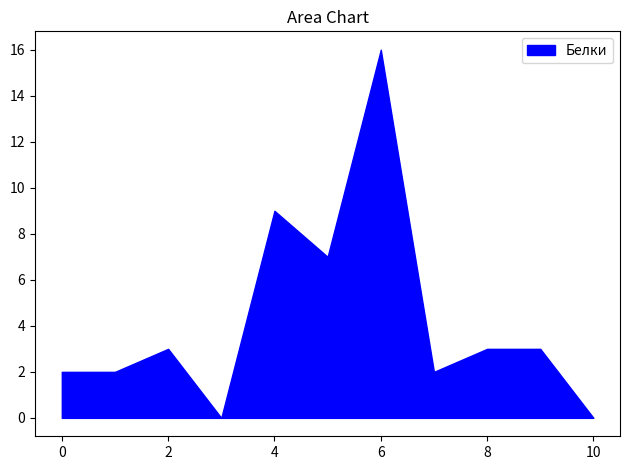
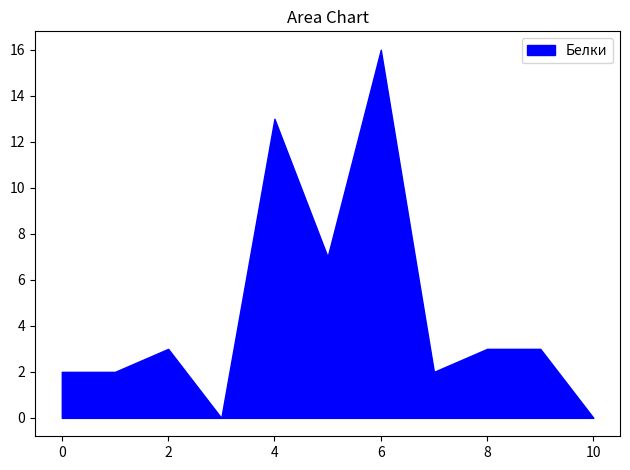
4: 9 -> 13
